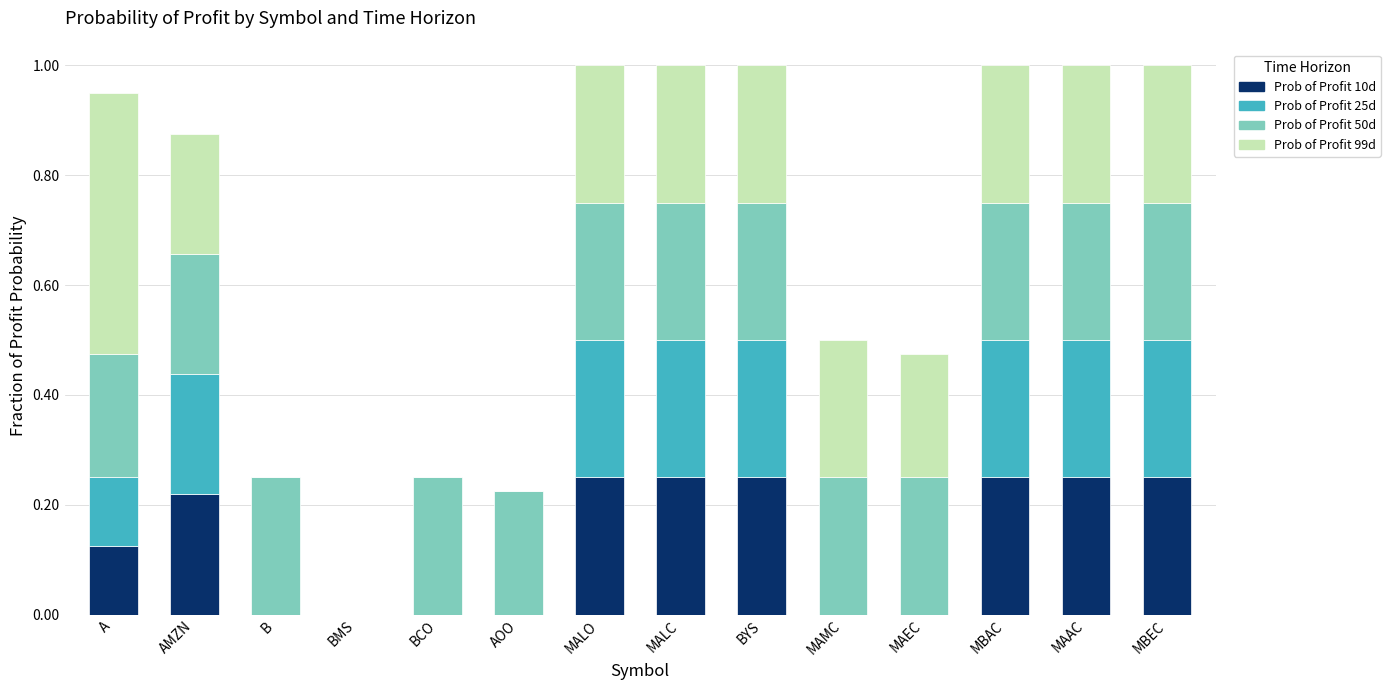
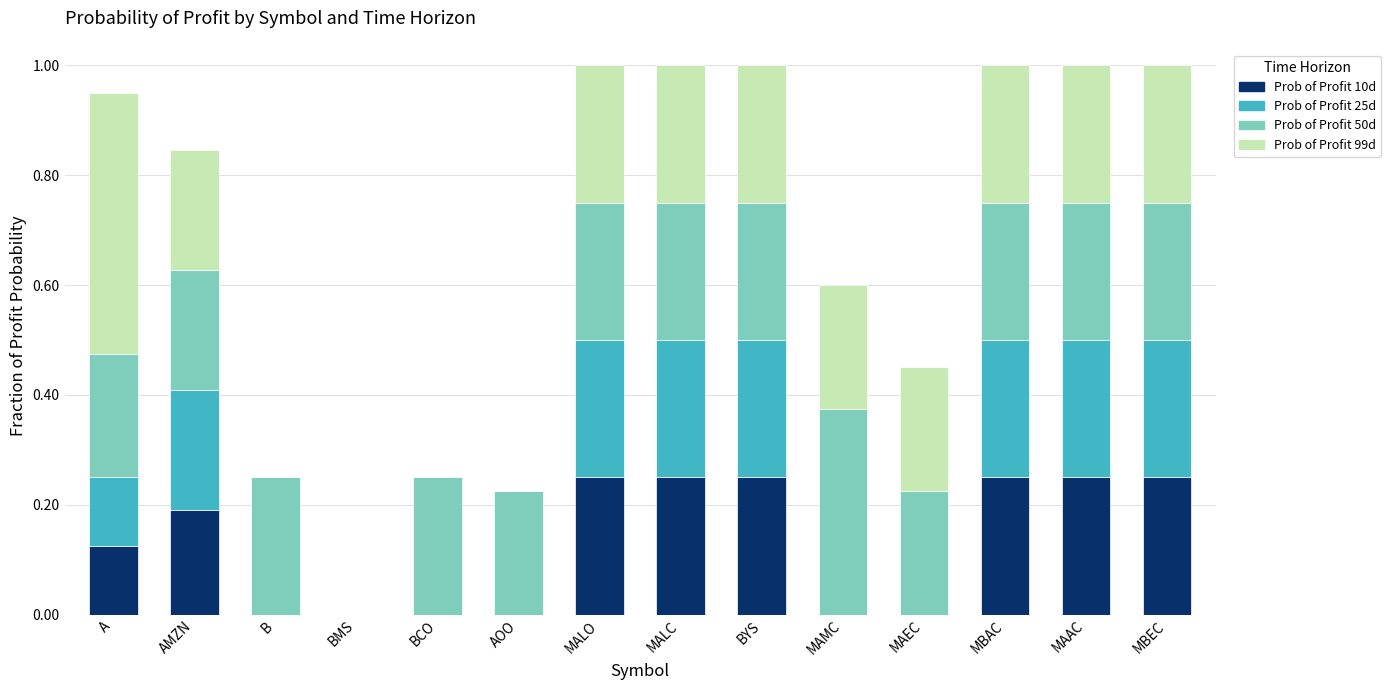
Prob of Profit 10d, AMZN: 0.22 -> 0.19
Prob of Profit 50d, MAMC: 0.25 -> 0.38
Prob of Profit 99d, MAMC: 0.25 -> 0.22
Prob of Profit 50d, MAEC: 0.25 -> 0.22
